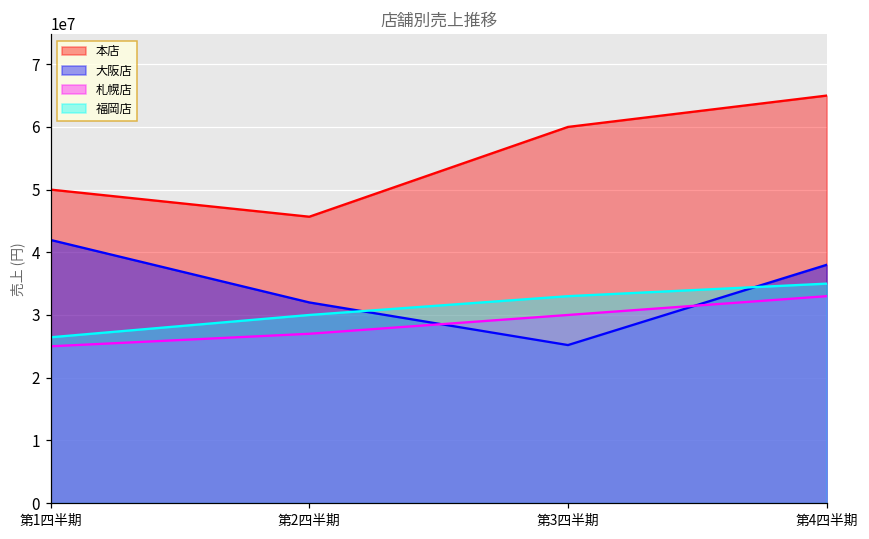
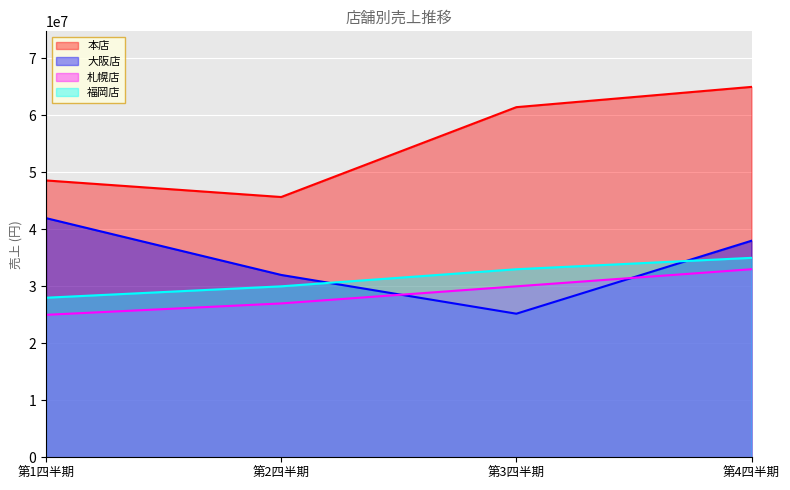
本店, 第1四半期: 50000000 -> 49000000
福岡店, 第1四半期: 26000000 -> 28000000
本店, 第3四半期: 60000000 -> 61000000
